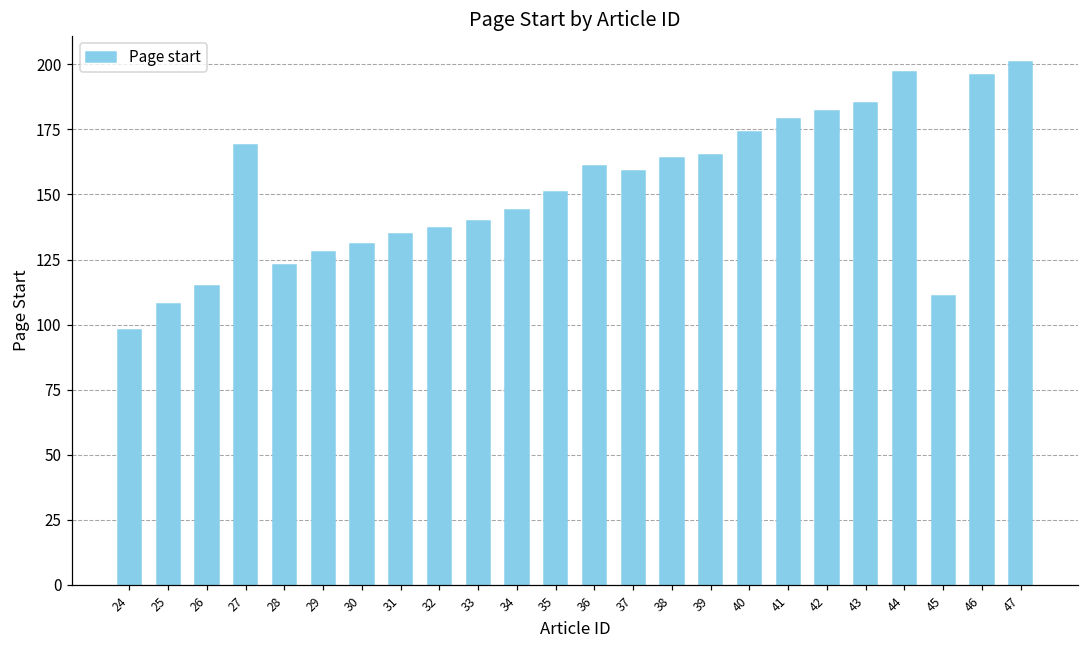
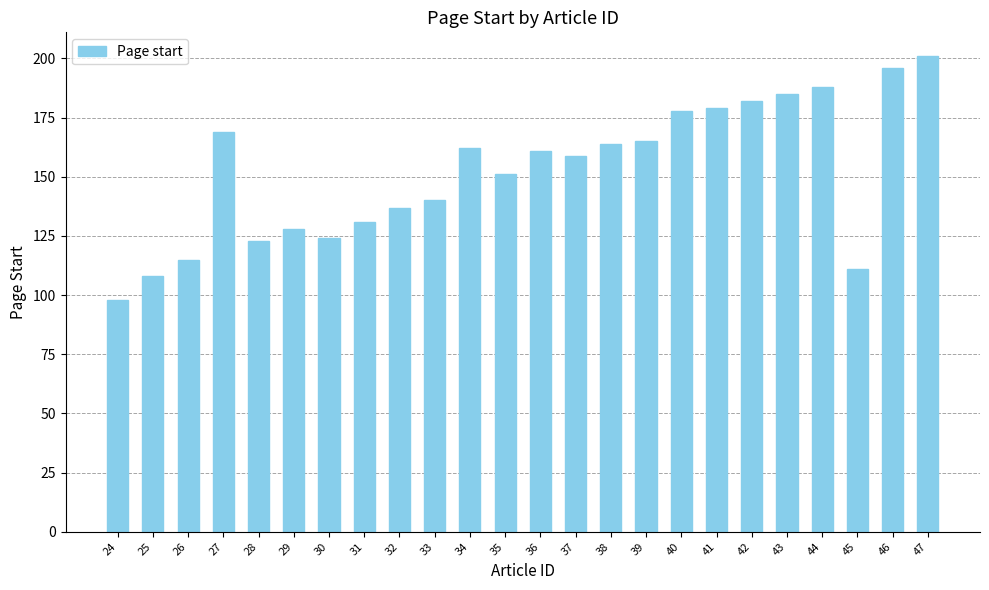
30: 131 -> 124
31: 135 -> 131
34: 144 -> 162
40: 174 -> 178
44: 197 -> 188
